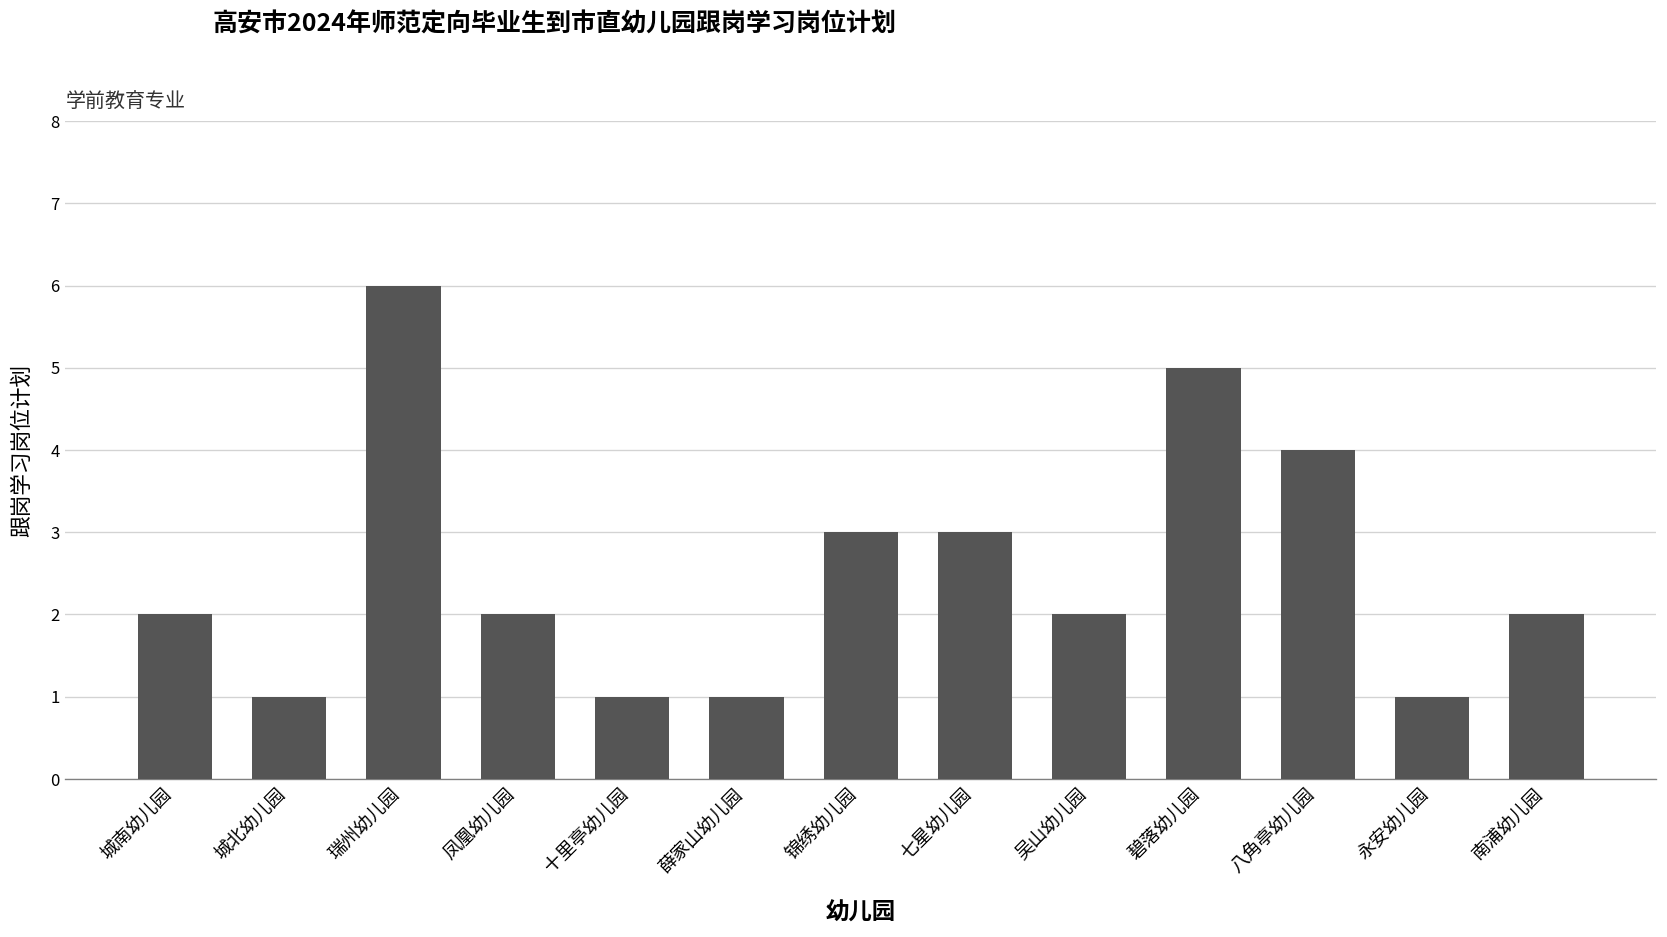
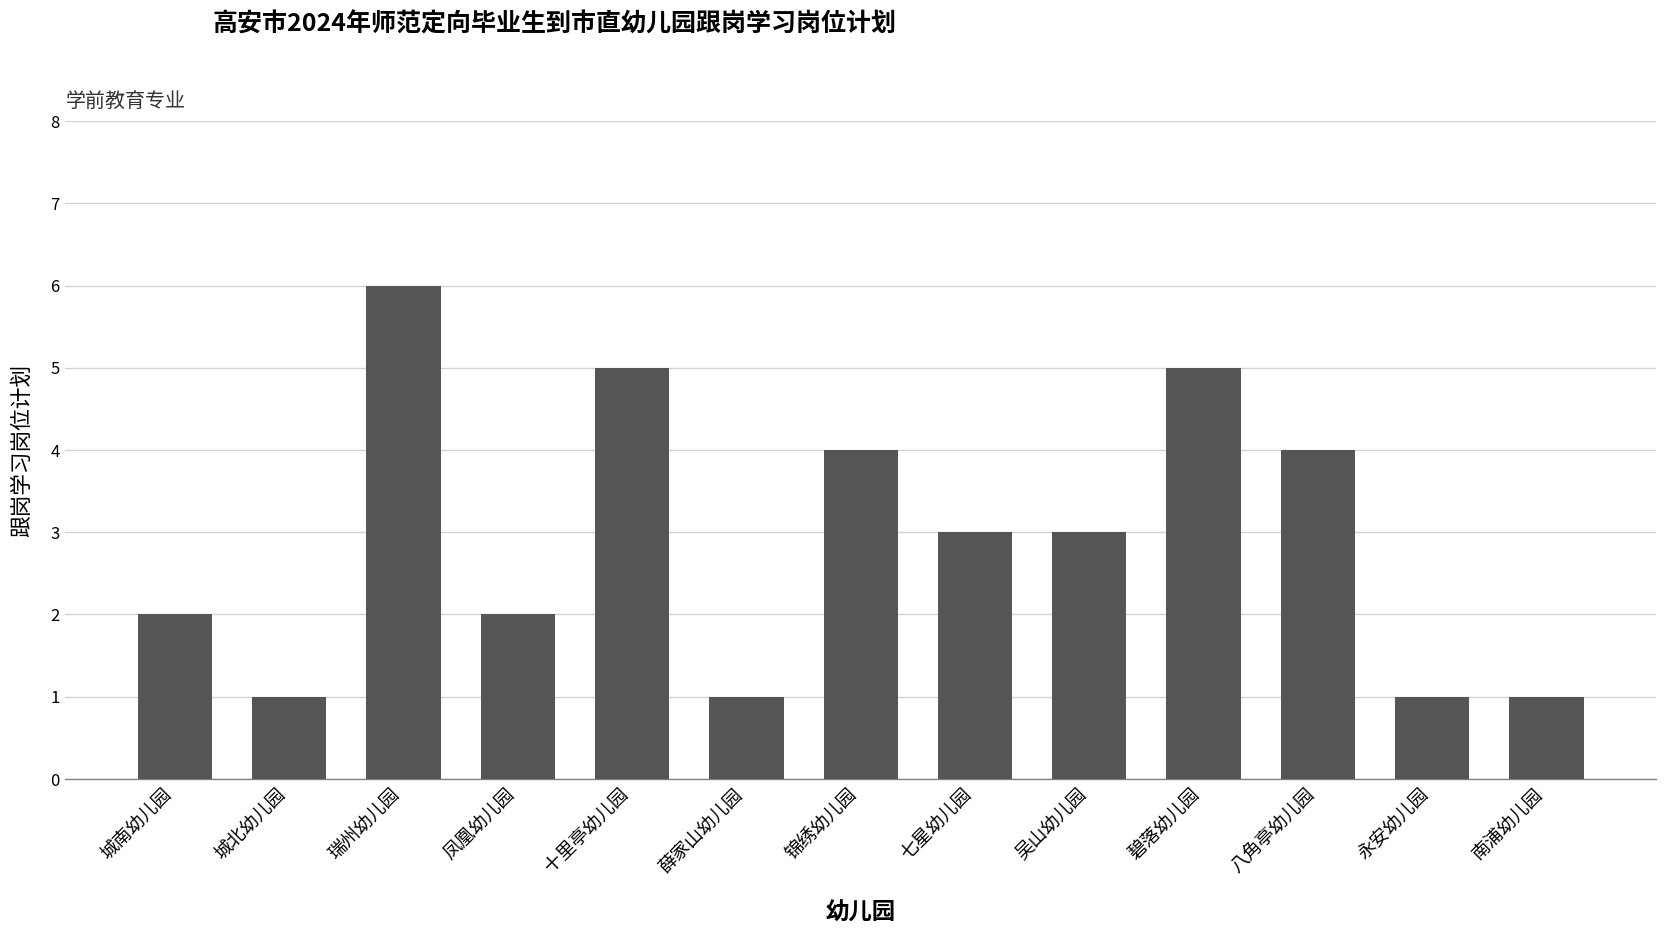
十里亭幼儿园: 1 -> 5
锦绣幼儿园: 3 -> 4
吴山幼儿园: 2 -> 3
南浦幼儿园: 2 -> 1
